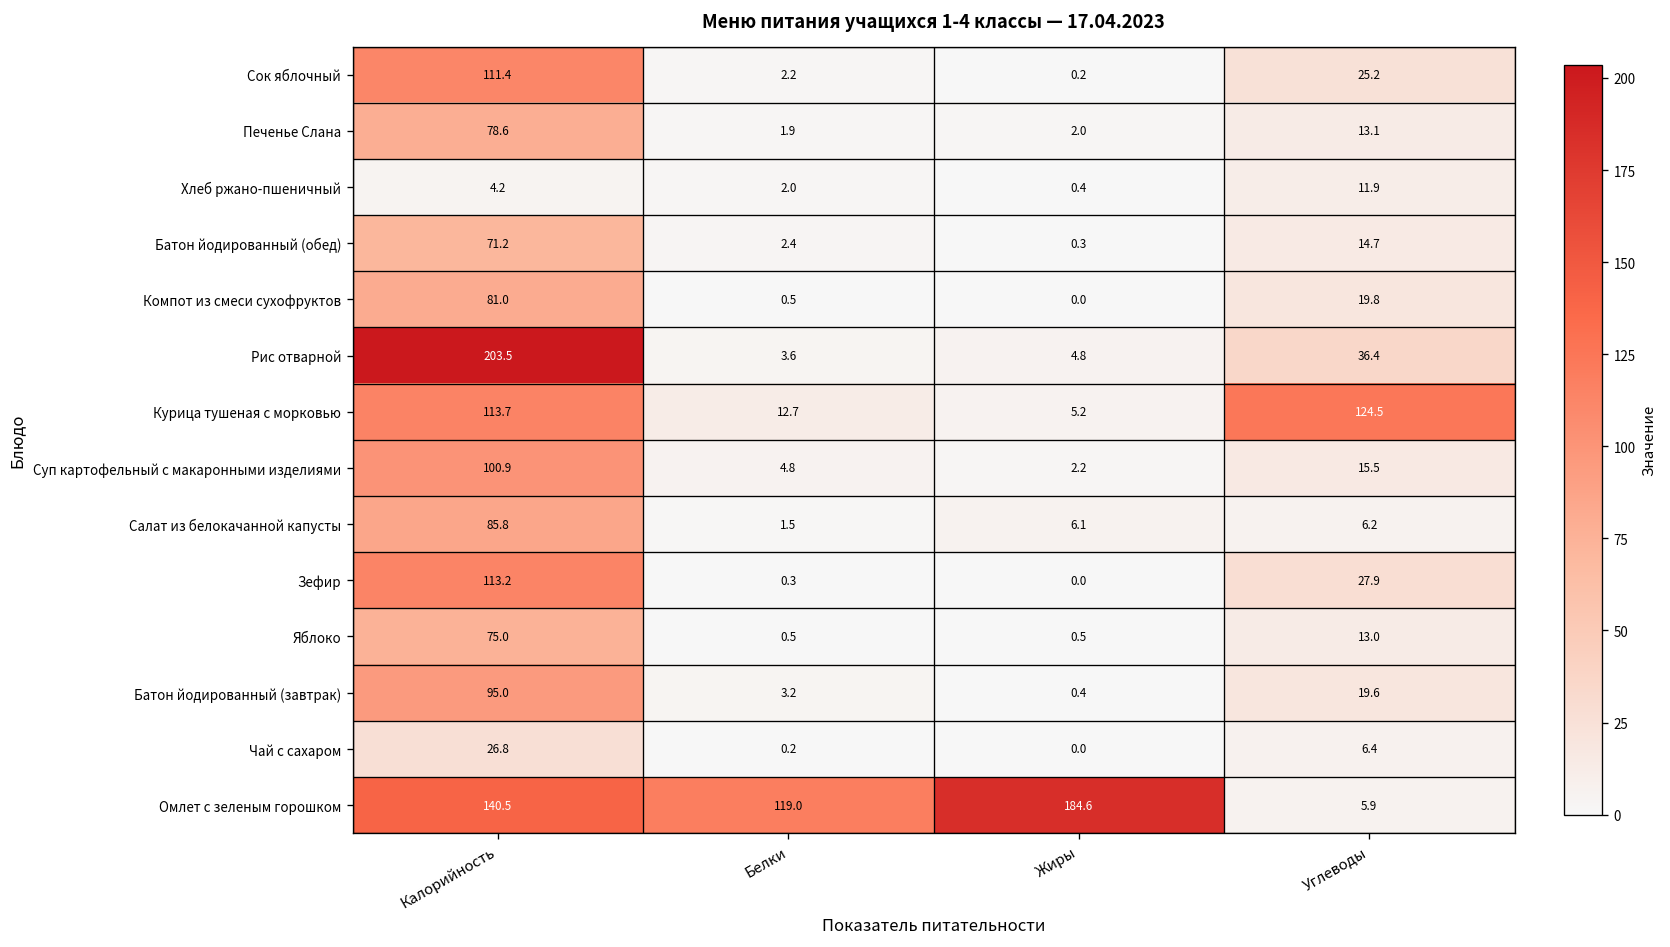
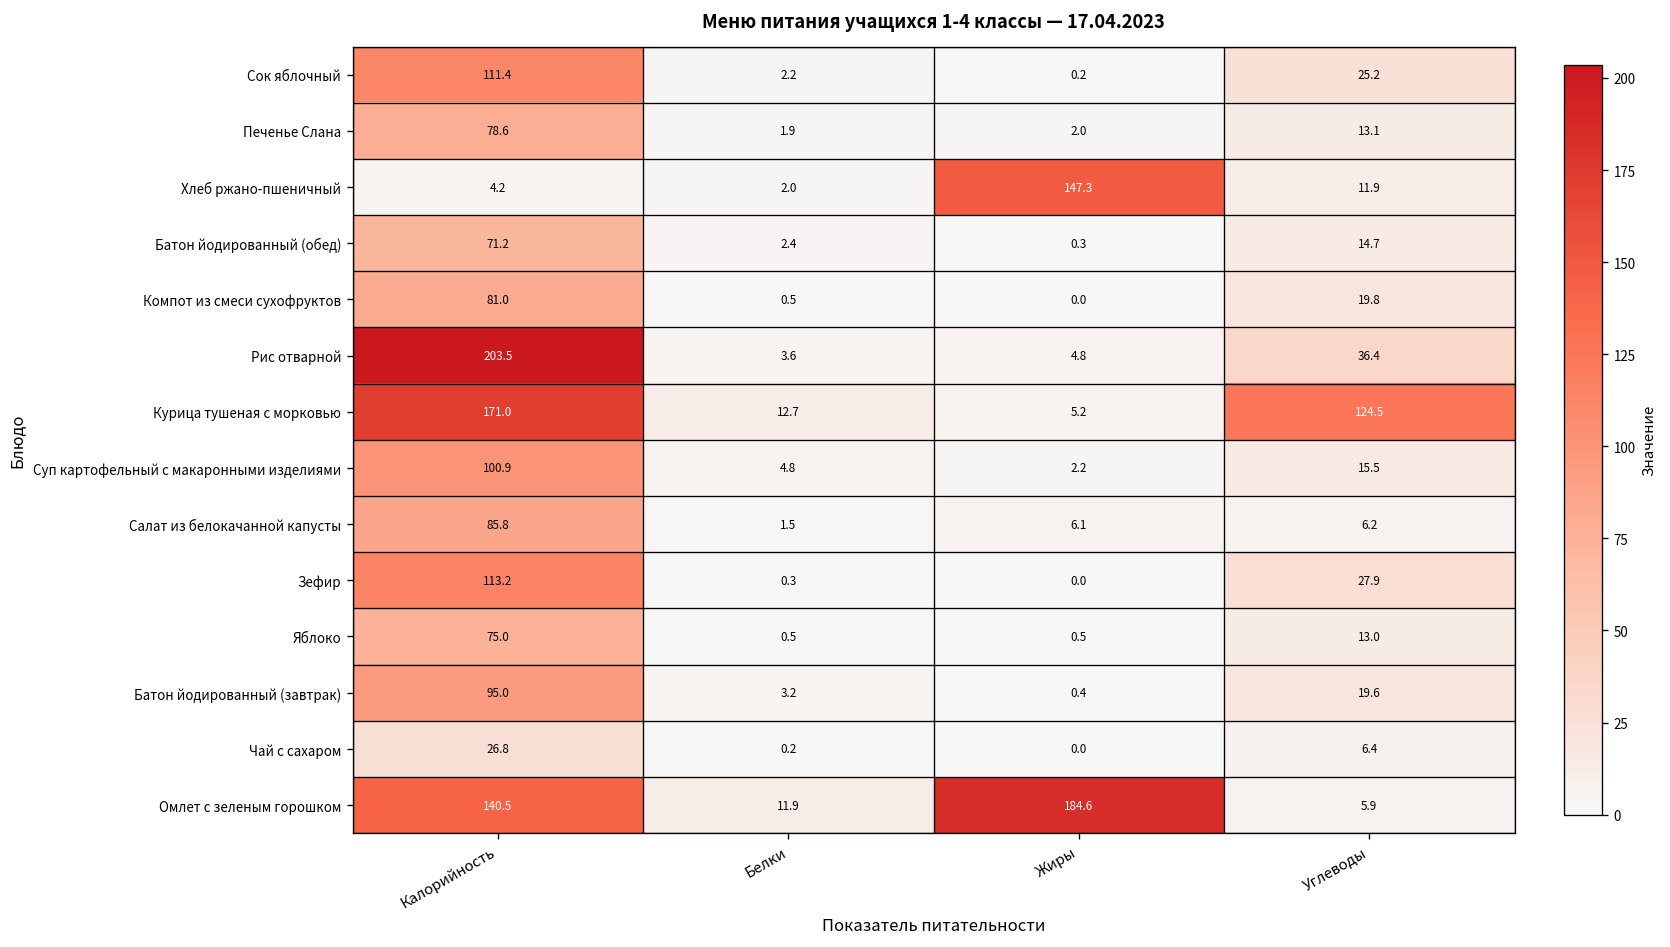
Хлеб ржано-пшеничный, Жиры: 0.4 -> 147.3
Курица тушеная с морковью, Калорийность: 113.7 -> 171.0
Омлет с зеленым горошком, Белки: 119.0 -> 11.9
